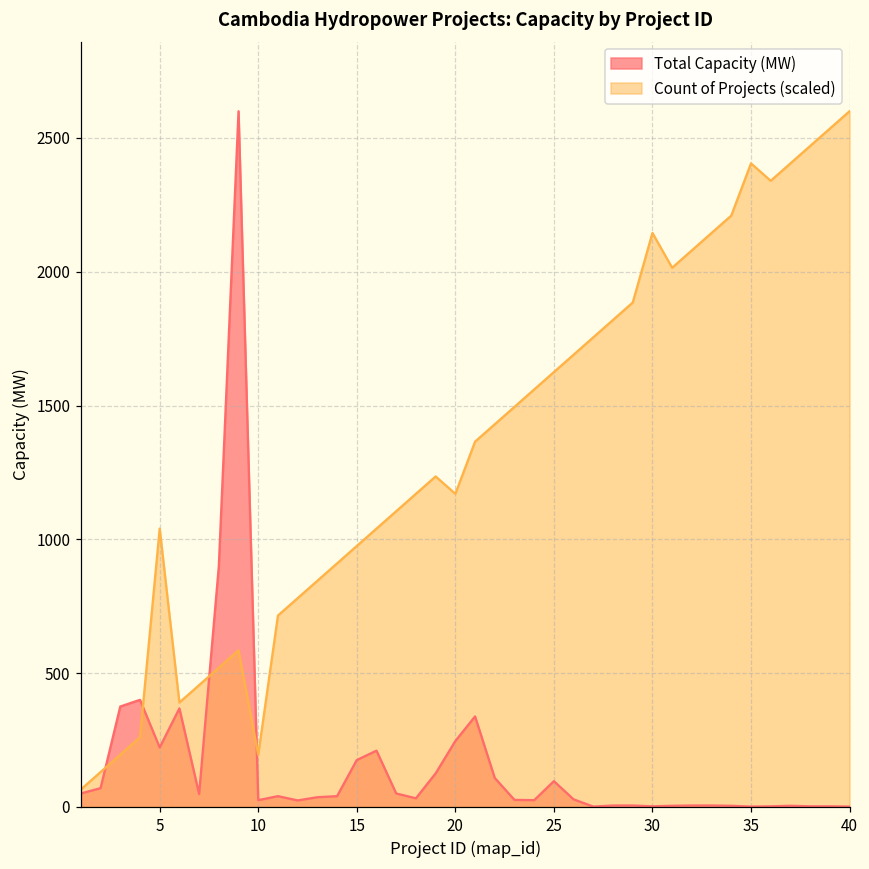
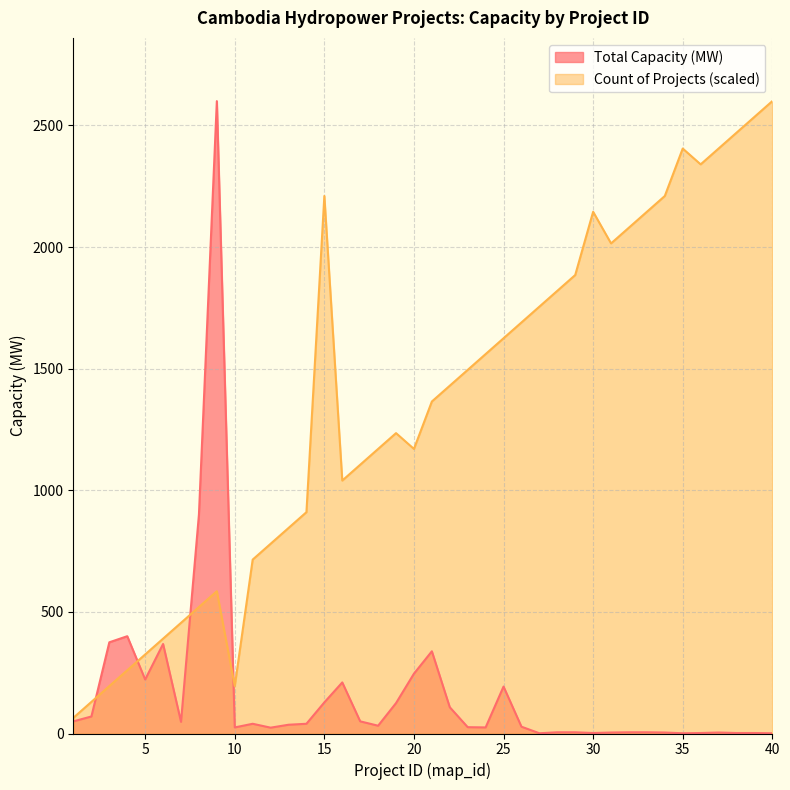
Count of Projects (scaled), 5: 1040 -> 330
Total Capacity (MW), 15: 180 -> 130
Count of Projects (scaled), 15: 980 -> 2210
Total Capacity (MW), 25: 100 -> 190
